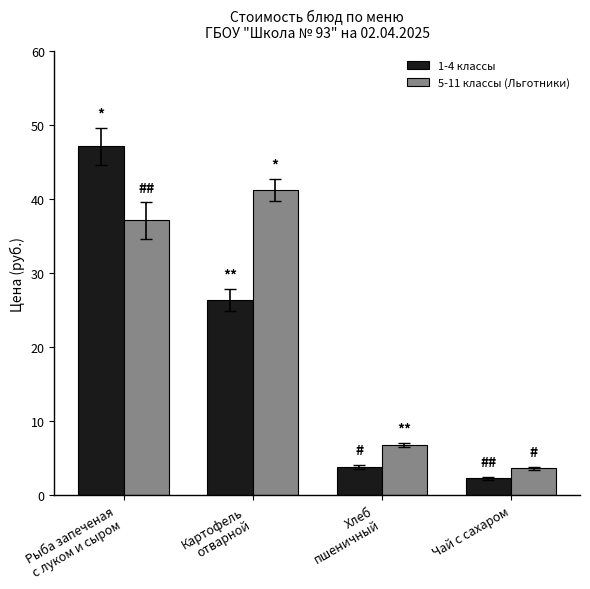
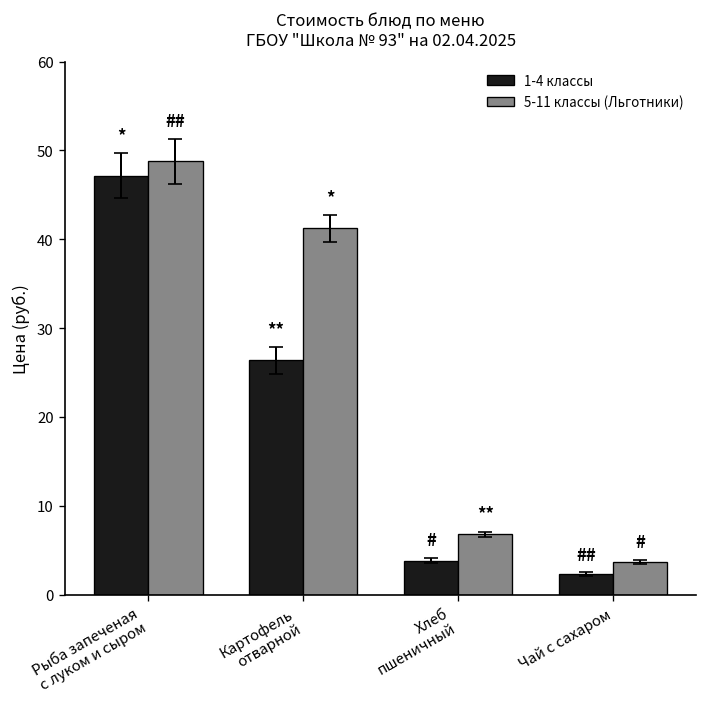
5-11 классы (Льготники), Рыба запеченая с луком и сыром: 37 -> 49
